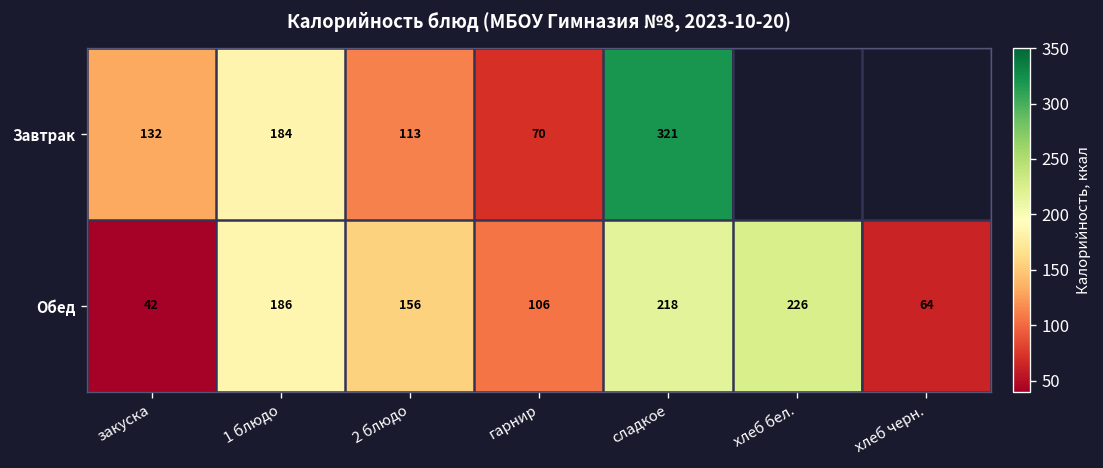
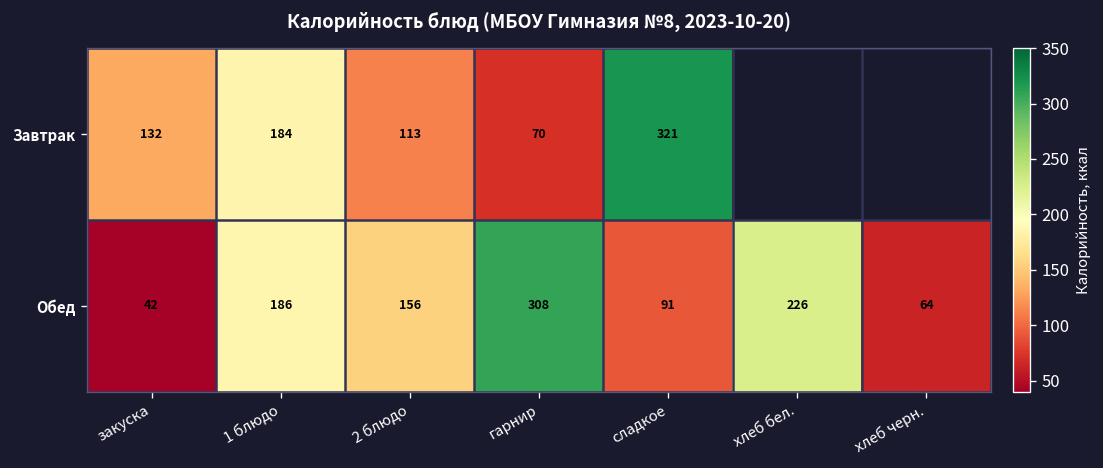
Обед, гарнир: 106 -> 308
Обед, сладкое: 218 -> 91
